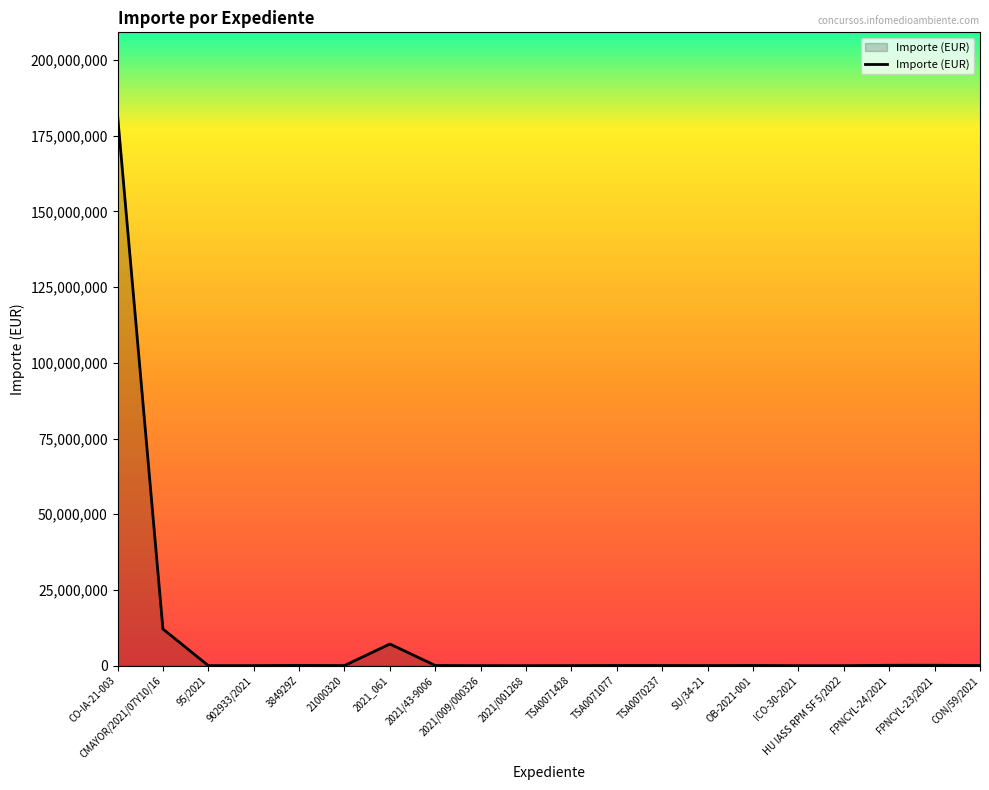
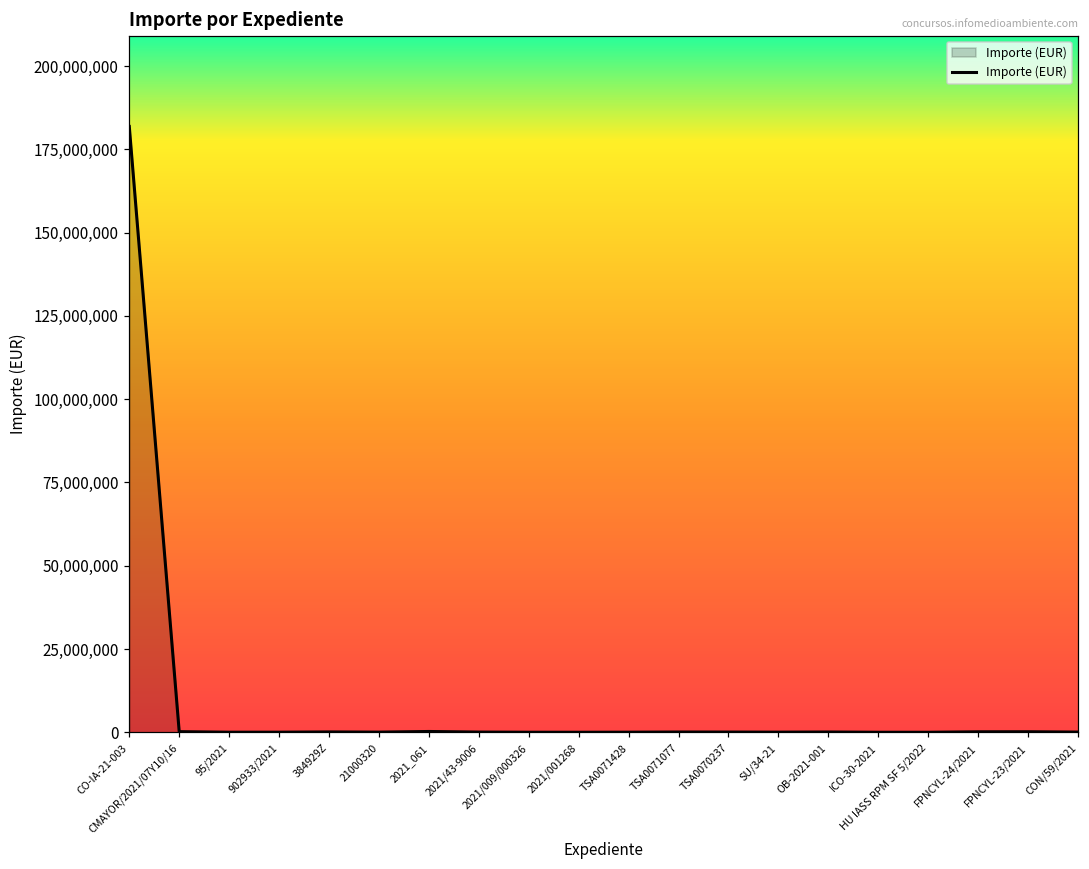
CMAYOR/2021/07Y10/16: 12,000,000 -> 0
2021_061: 7,000,000 -> 0
